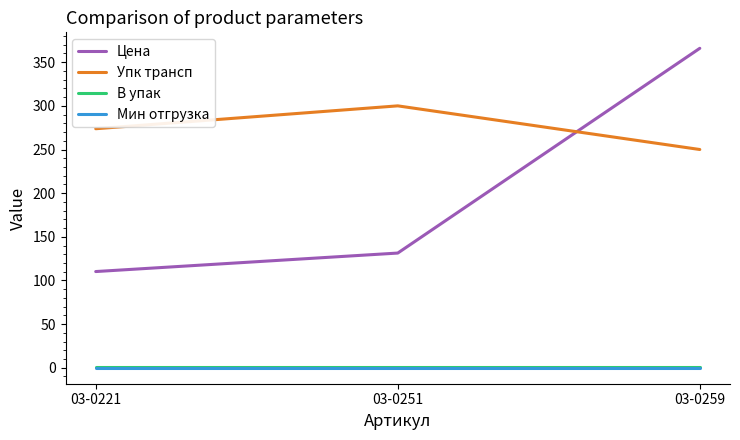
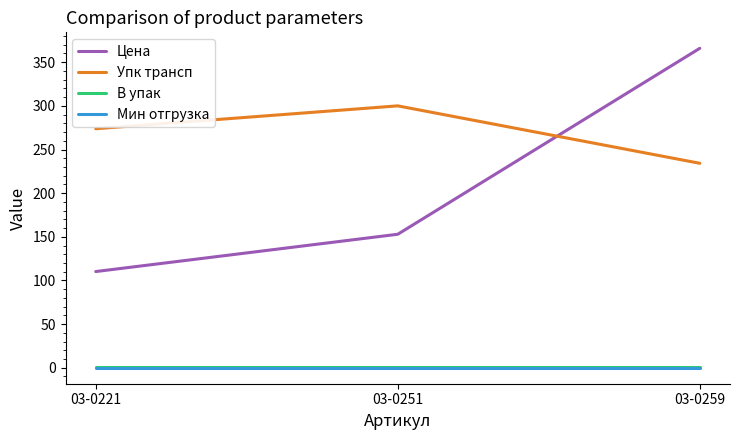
Цена, 03-0251: 130 -> 150
Упк трансп, 03-0259: 250 -> 230
